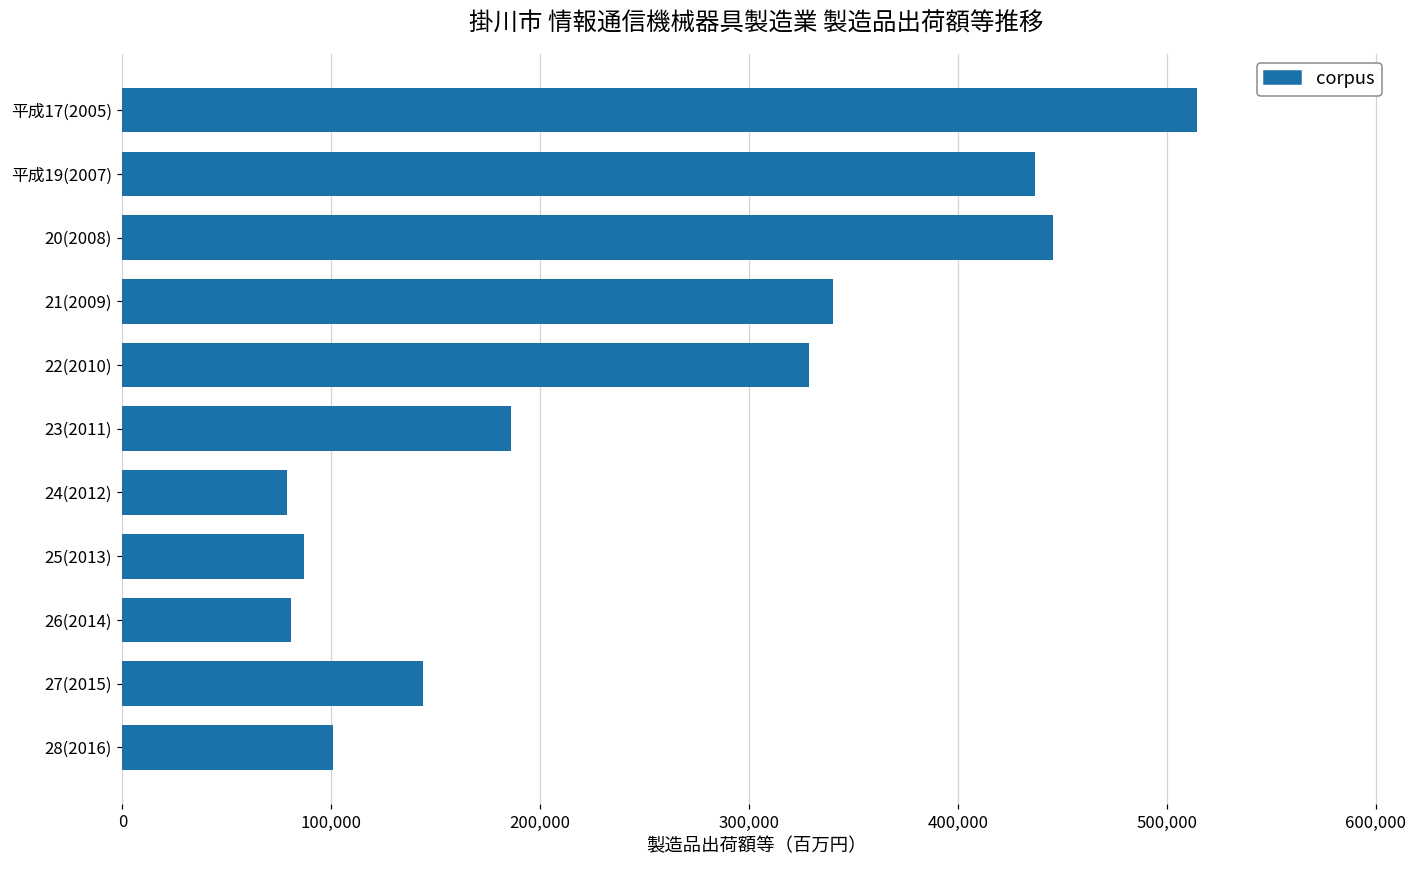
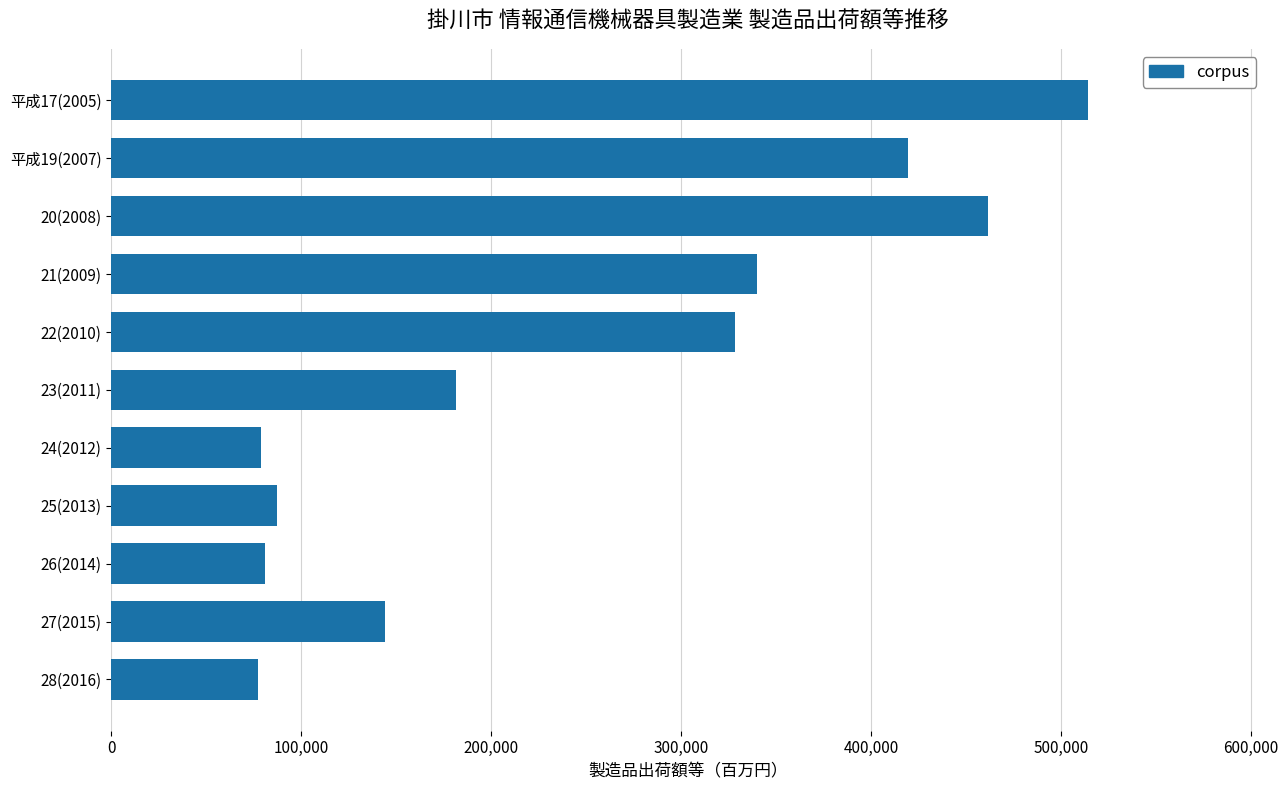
平成19(2007): 437,000 -> 419,000
20(2008): 446,000 -> 462,000
23(2011): 186,000 -> 181,000
28(2016): 101,000 -> 77,000
